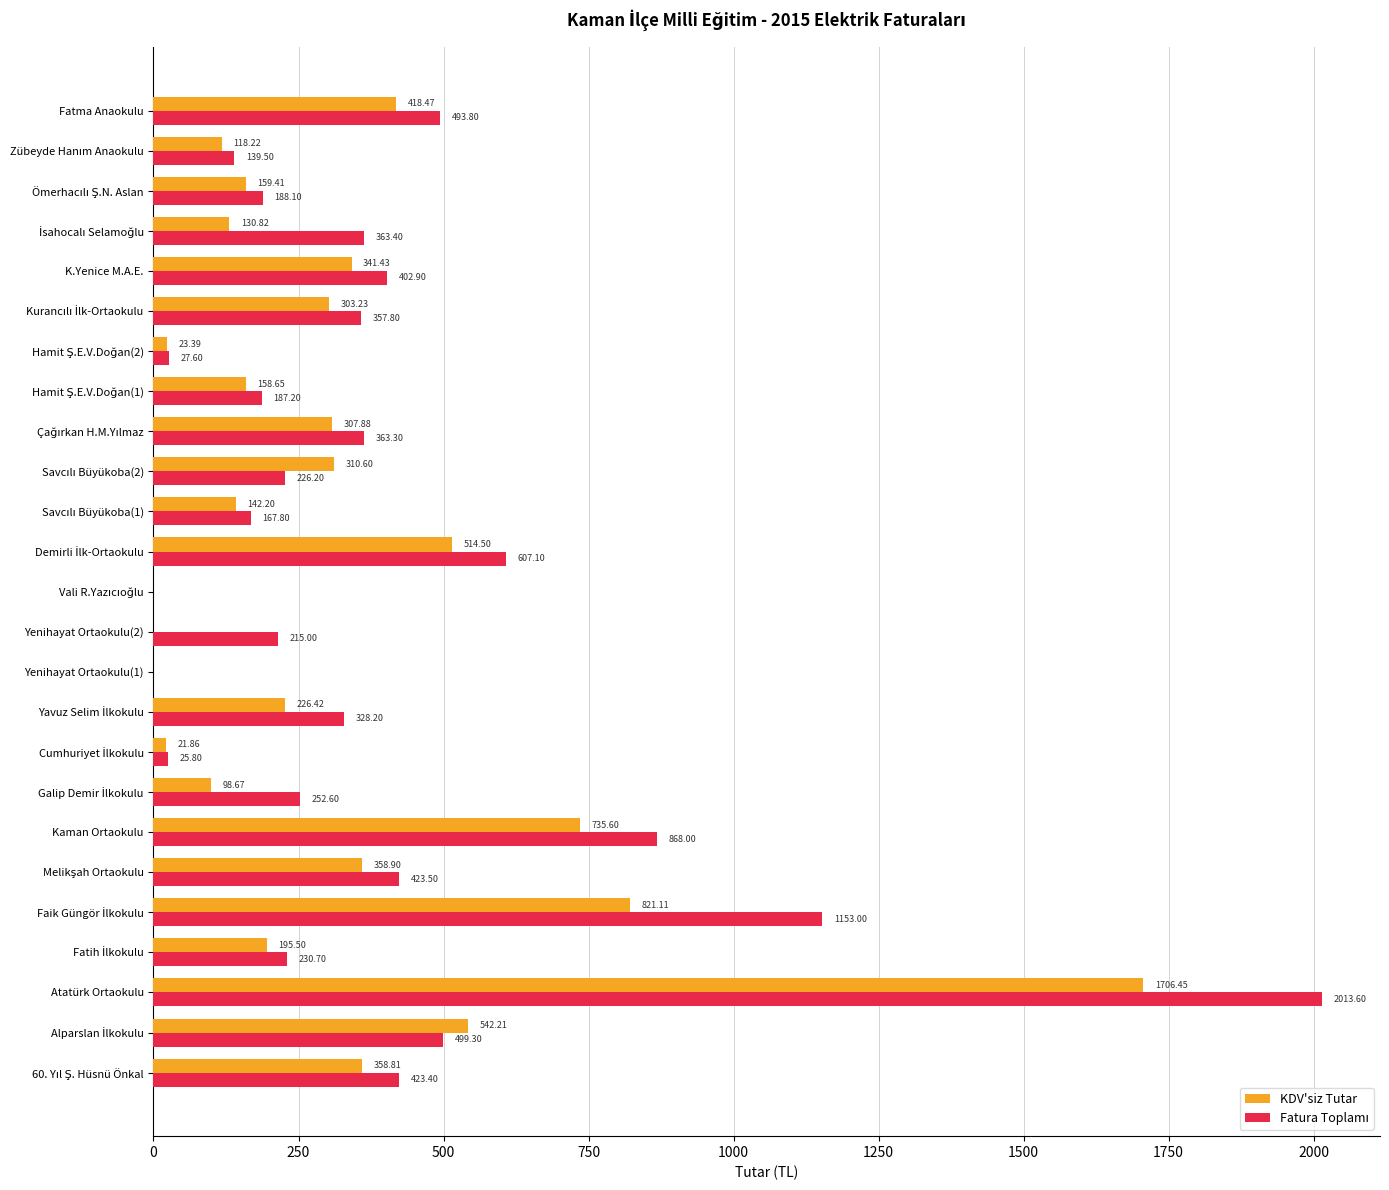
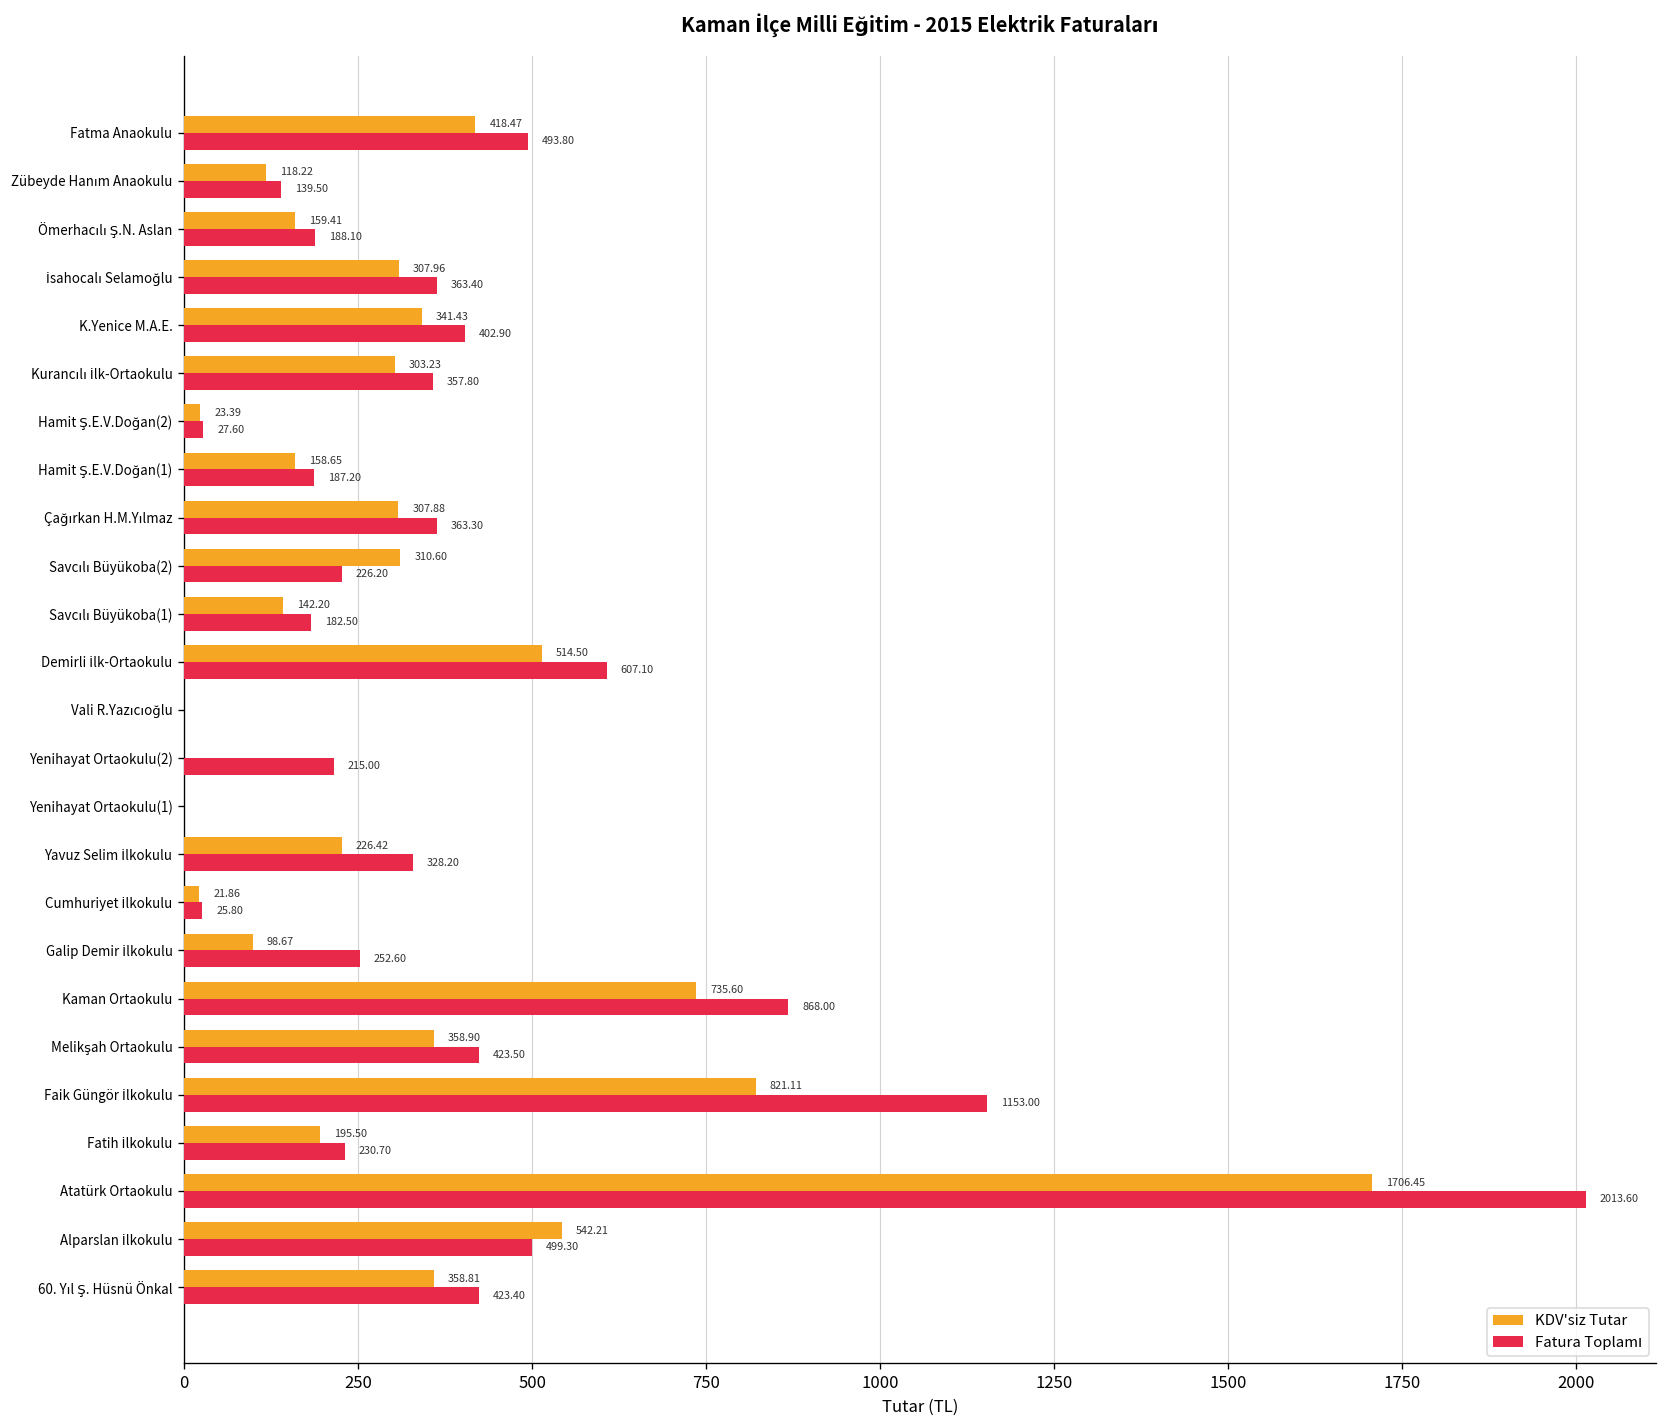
KDV'siz Tutar, İsahocalı Selamoğlu: 130.82 -> 307.96
Fatura Toplamı, Savcılı Büyükoba(1): 167.80 -> 182.50
